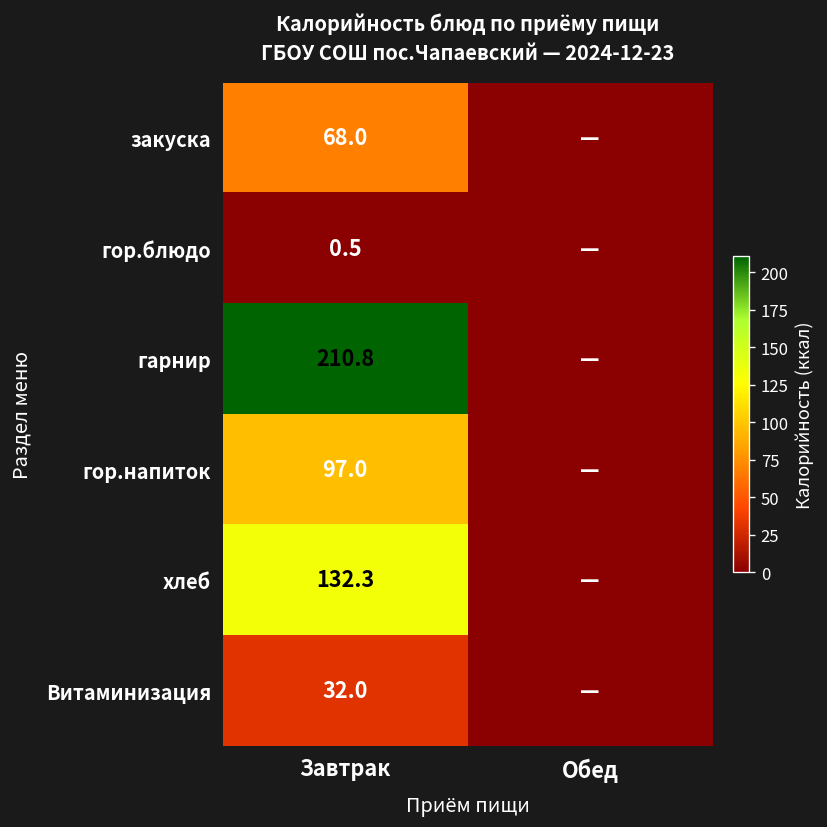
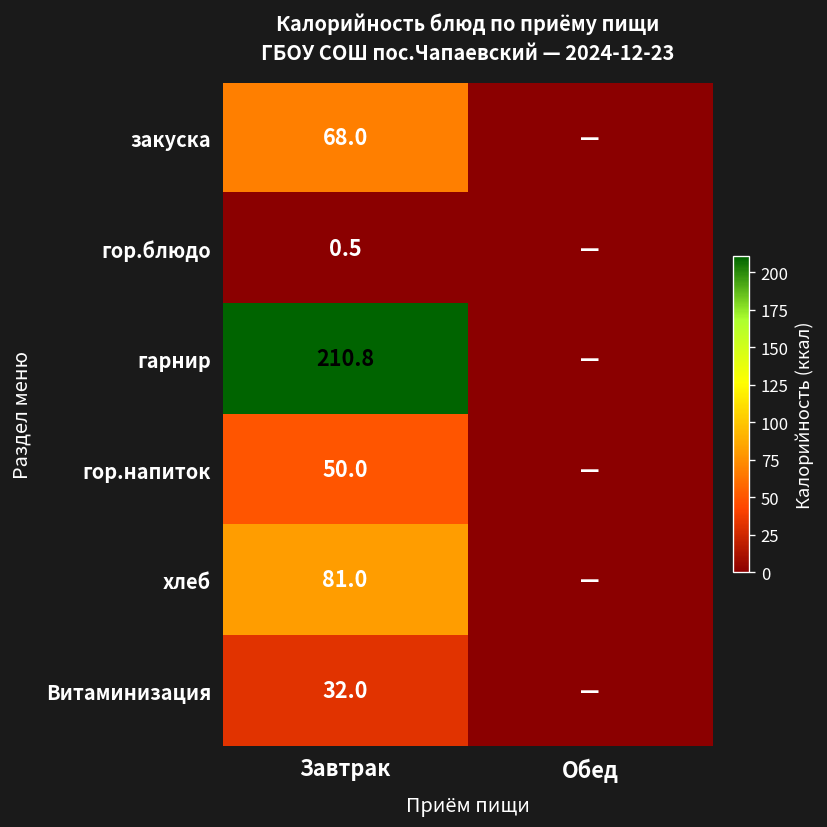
гор.напиток, Завтрак: 97.0 -> 50.0
хлеб, Завтрак: 132.3 -> 81.0
